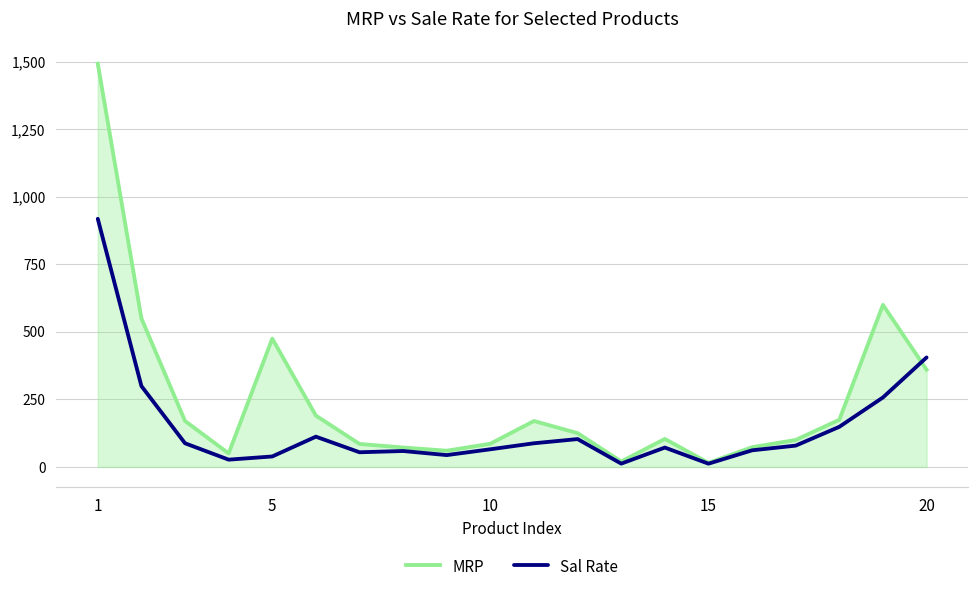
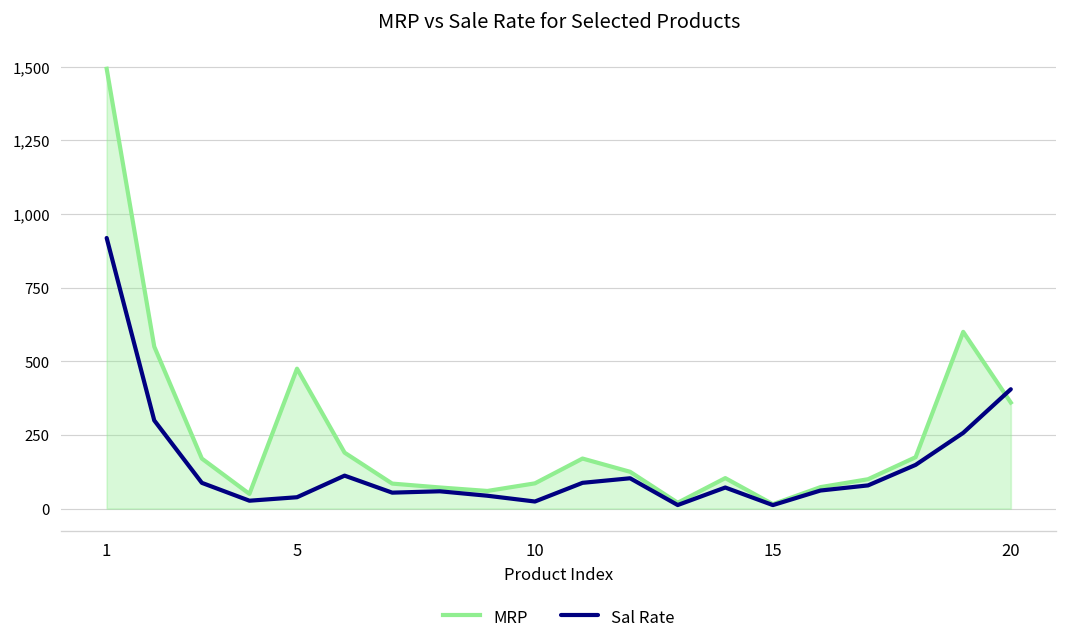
Sal Rate, 10: 70 -> 20
